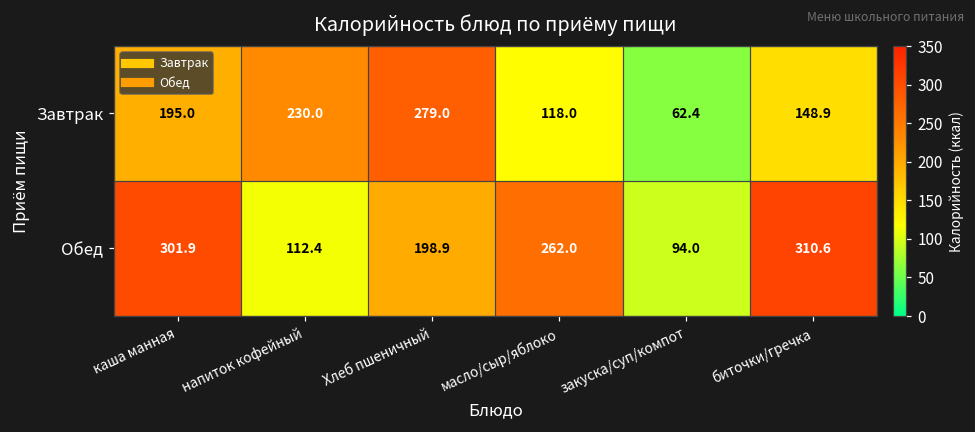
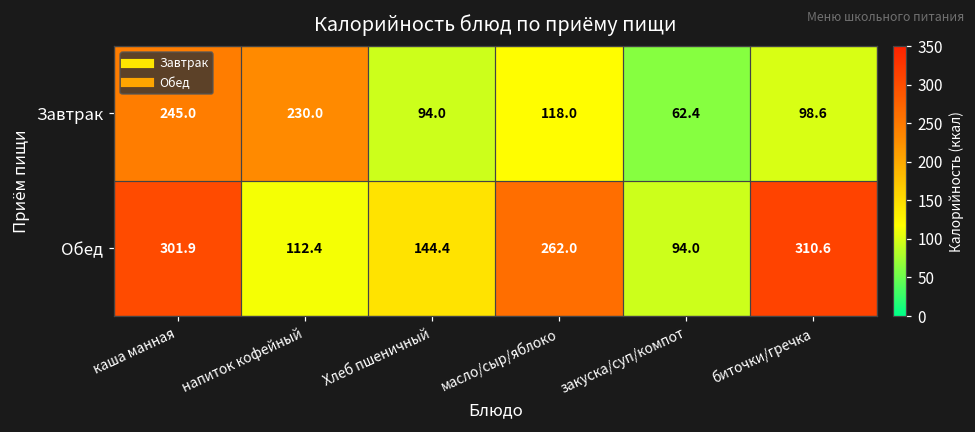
Завтрак, каша манная: 195.0 -> 245.0
Завтрак, Хлеб пшеничный: 279.0 -> 94.0
Завтрак, биточки/гречка: 148.9 -> 98.6
Обед, Хлеб пшеничный: 198.9 -> 144.4
